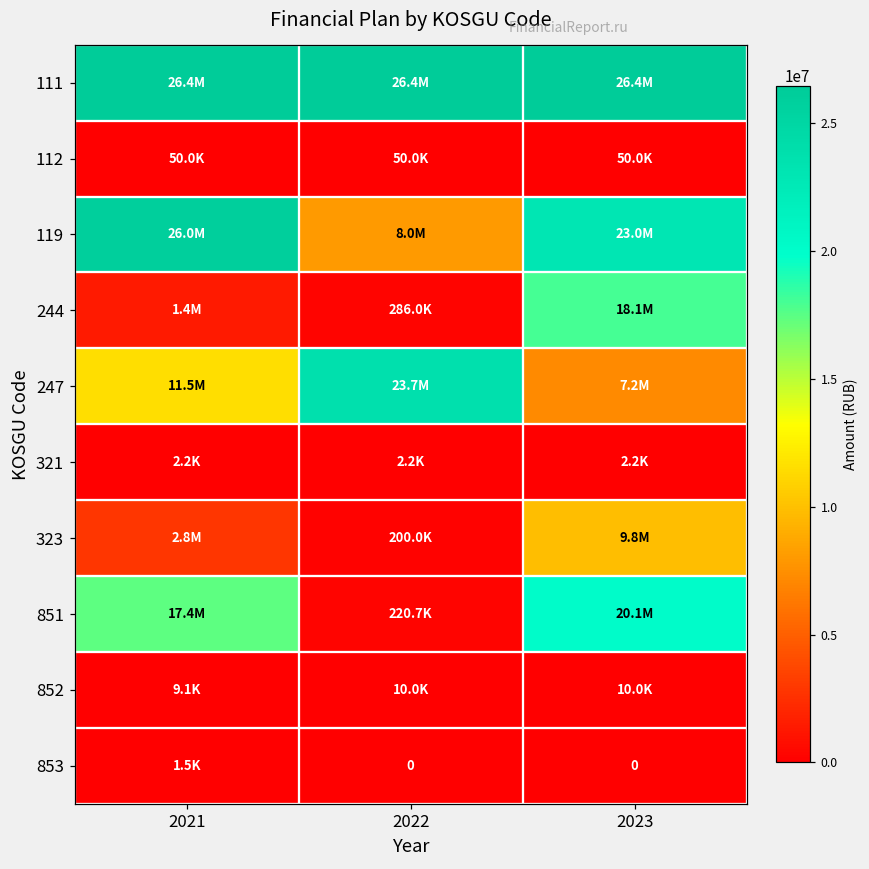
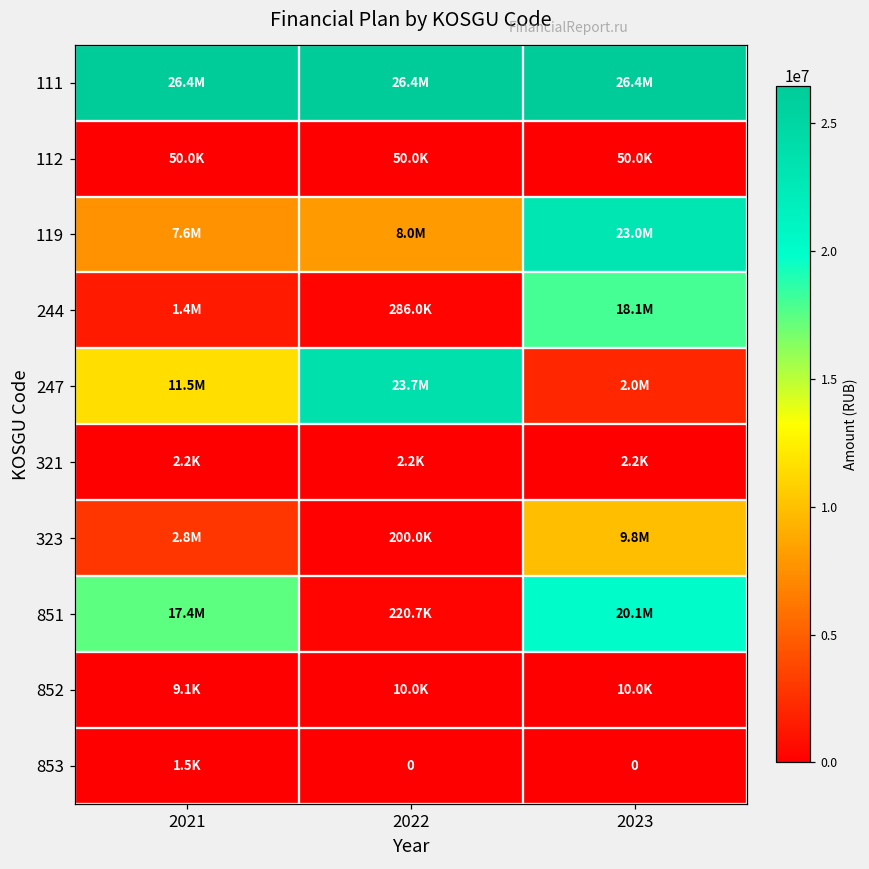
119, 2021: 26.0M -> 7.6M
247, 2023: 7.2M -> 2.0M
